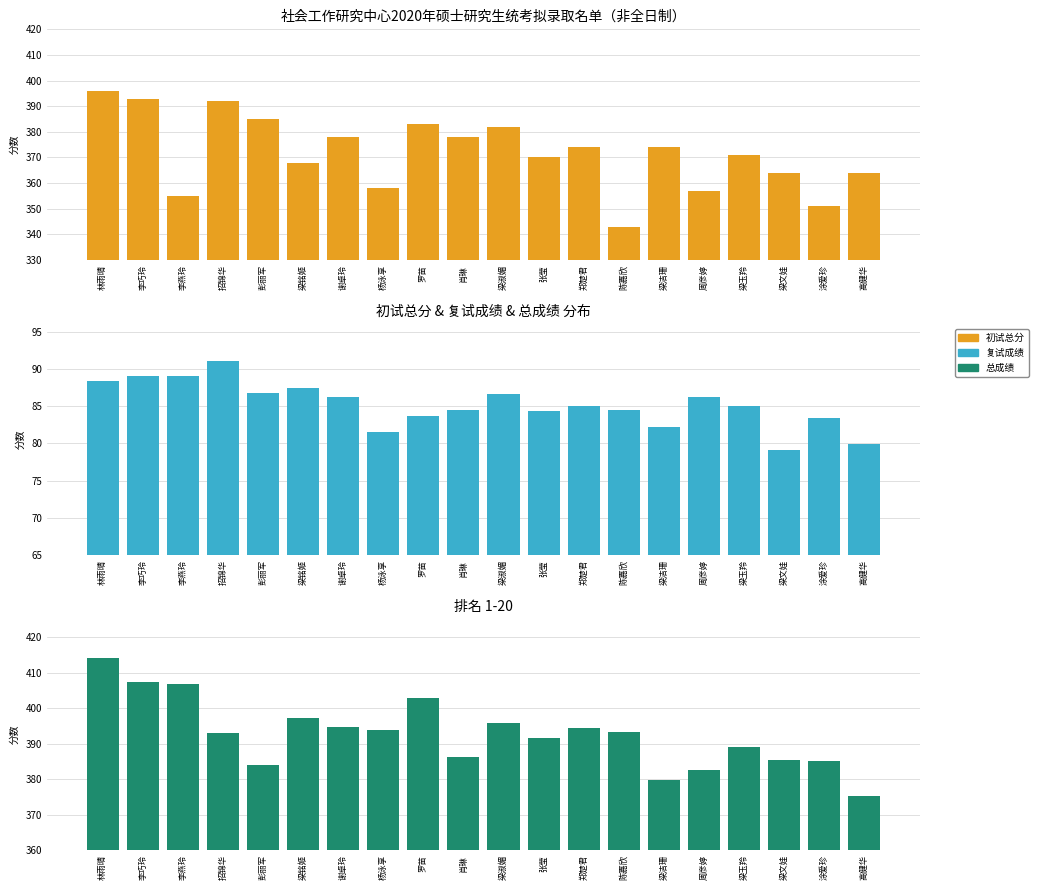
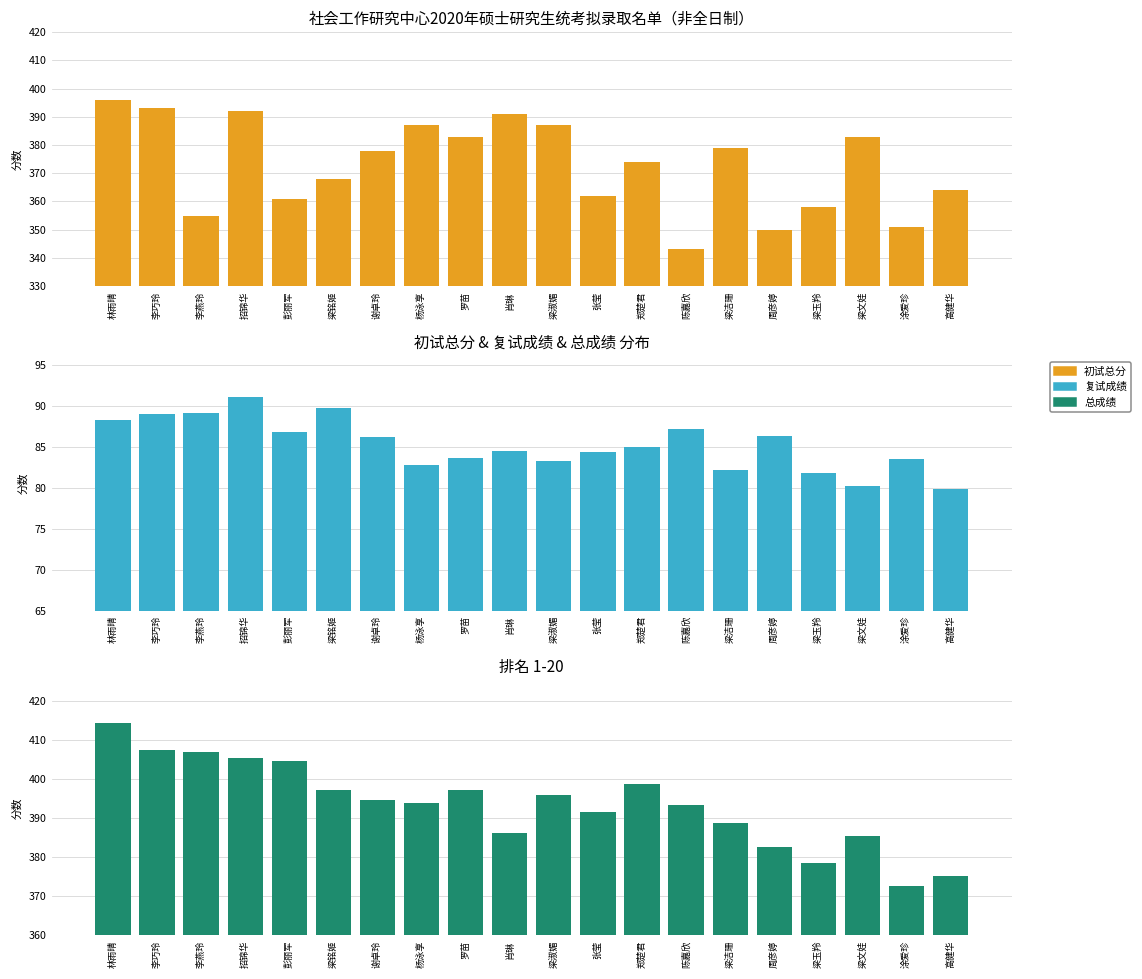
社会工作研究中心2020年硕士研究生统考拟录取名单（非全日制）, 彭丽军: 385 -> 361
社会工作研究中心2020年硕士研究生统考拟录取名单（非全日制）, 杨泳享: 358 -> 387
社会工作研究中心2020年硕士研究生统考拟录取名单（非全日制）, 肖琳: 378 -> 391
社会工作研究中心2020年硕士研究生统考拟录取名单（非全日制）, 梁淑媚: 382 -> 387
社会工作研究中心2020年硕士研究生统考拟录取名单（非全日制）, 张莹: 370 -> 362
社会工作研究中心2020年硕士研究生统考拟录取名单（非全日制）, 梁洁珊: 374 -> 379
社会工作研究中心2020年硕士研究生统考拟录取名单（非全日制）, 周彦婷: 357 -> 350
社会工作研究中心2020年硕士研究生统考拟录取名单（非全日制）, 梁玉羚: 371 -> 358
社会工作研究中心2020年硕士研究生统考拟录取名单（非全日制）, 梁文娃: 364 -> 383
初试总分 & 复试成绩 & 总成绩 分布, 梁铭姬: 87 -> 90
初试总分 & 复试成绩 & 总成绩 分布, 杨泳享: 82 -> 83
初试总分 & 复试成绩 & 总成绩 分布, 梁淑媚: 87 -> 83
初试总分 & 复试成绩 & 总成绩 分布, 陈嘉欣: 85 -> 87
初试总分 & 复试成绩 & 总成绩 分布, 梁玉羚: 85 -> 82
初试总分 & 复试成绩 & 总成绩 分布, 梁文娃: 79 -> 80
排名 1-20, 招锦华: 393 -> 405
排名 1-20, 彭丽军: 384 -> 405
排名 1-20, 罗苗: 403 -> 397
排名 1-20, 郑楚君: 394 -> 399
排名 1-20, 梁洁珊: 380 -> 389
排名 1-20, 梁玉羚: 389 -> 378
排名 1-20, 涂爱珍: 385 -> 373
